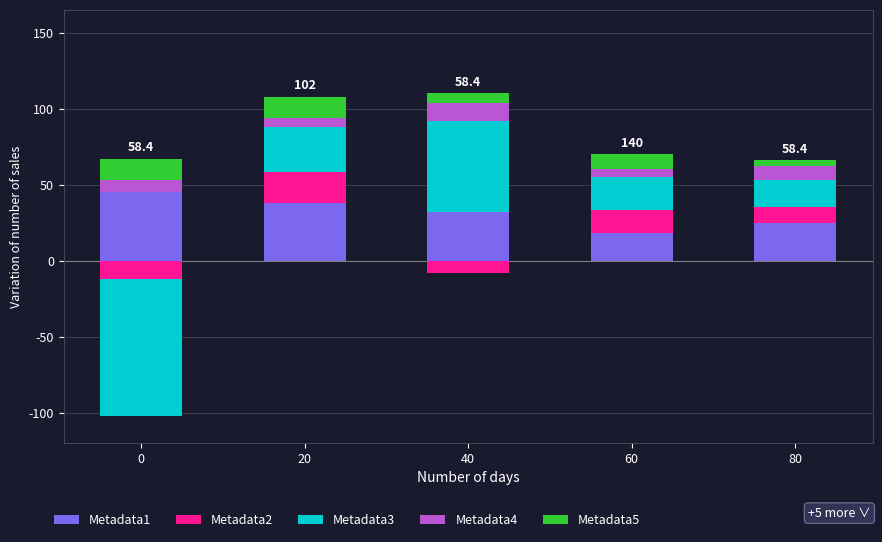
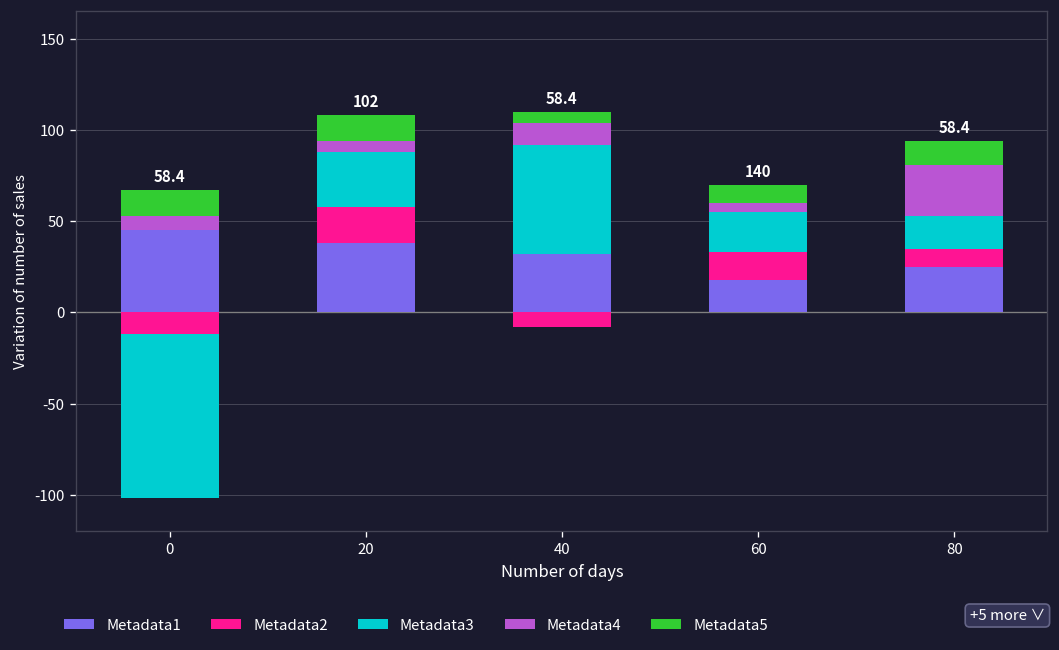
Metadata4, 80: 9 -> 28
Metadata5, 80: 4 -> 13
